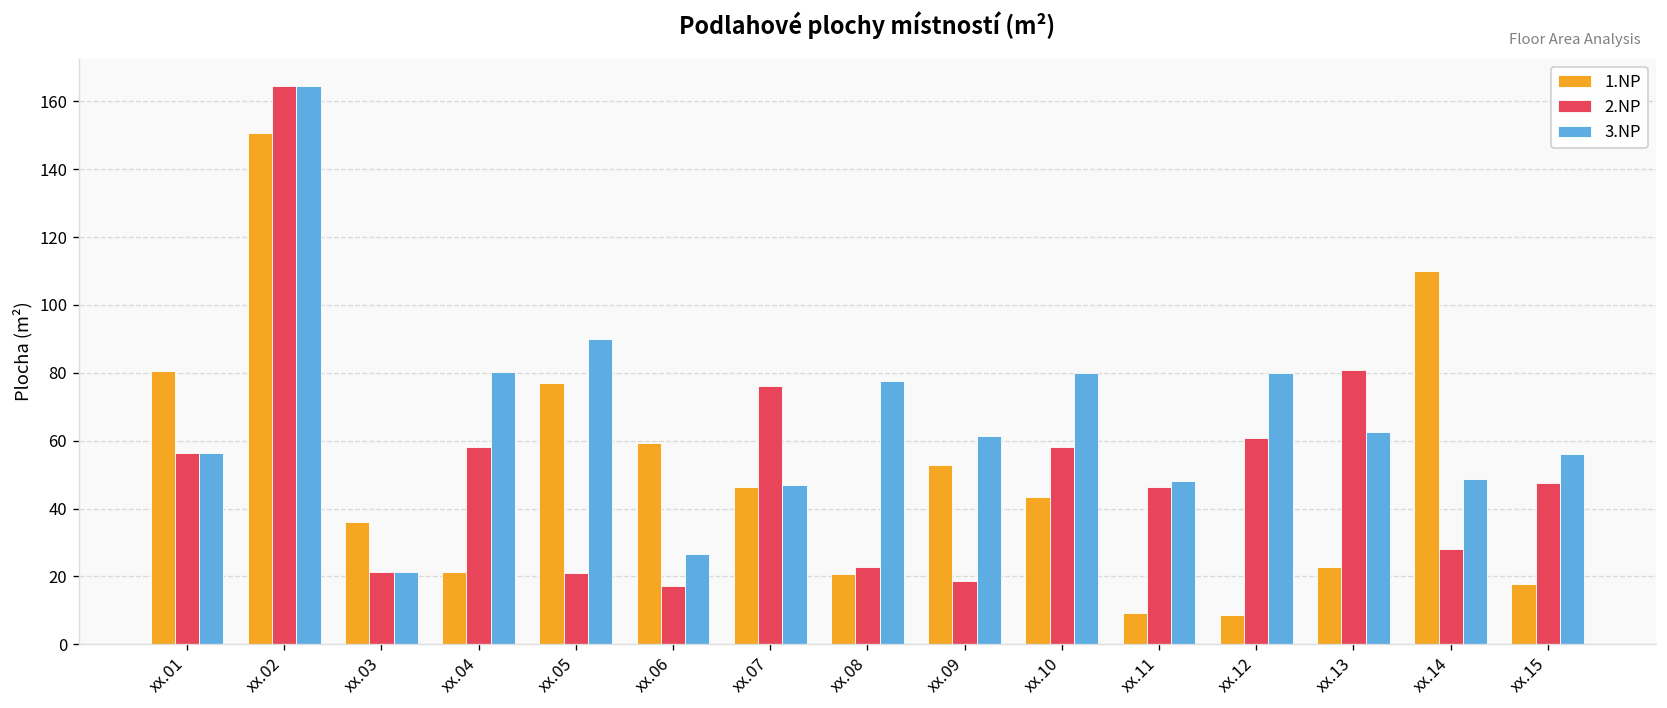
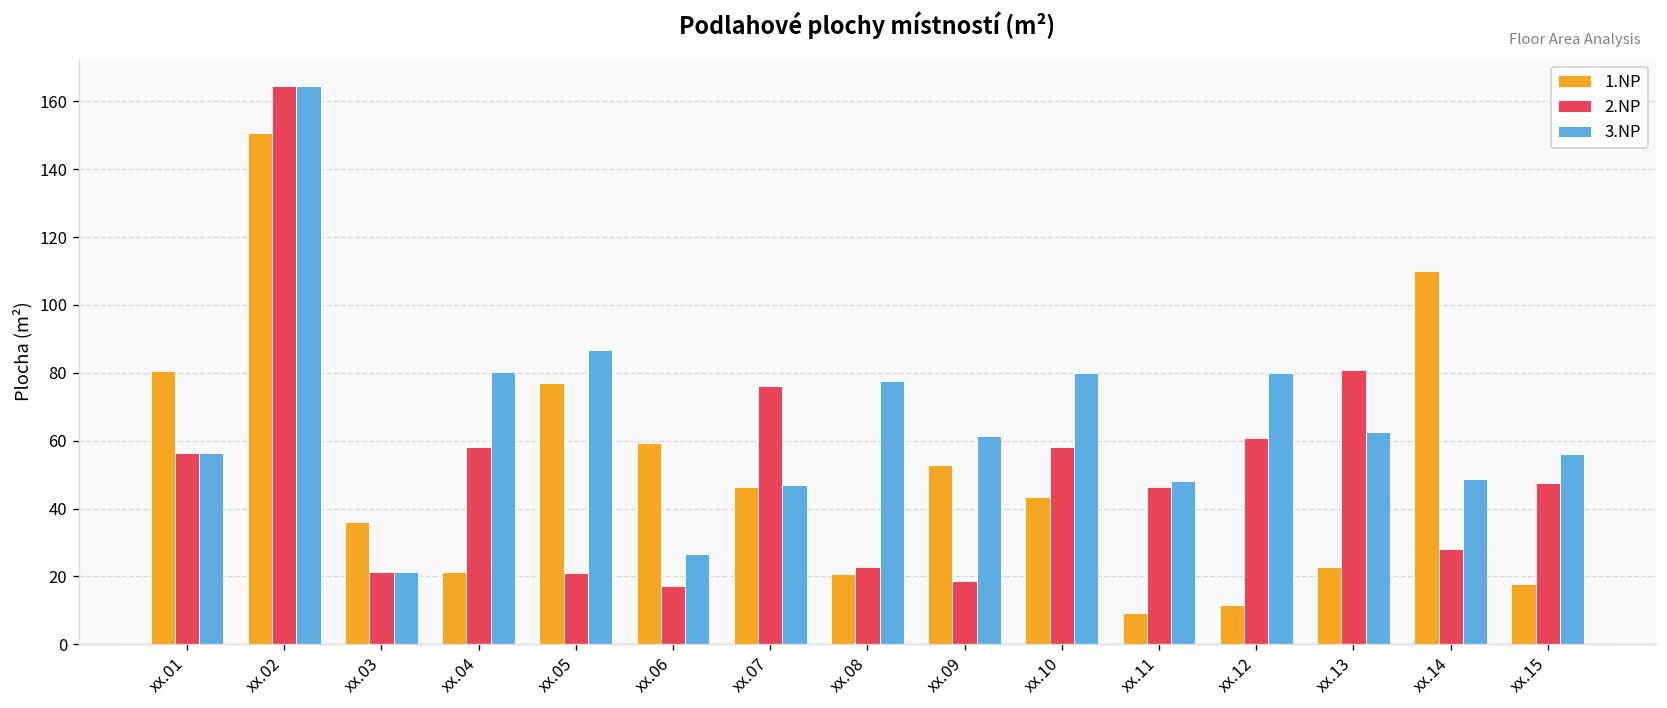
3.NP, xx.05: 90 -> 87
1.NP, xx.12: 9 -> 12
